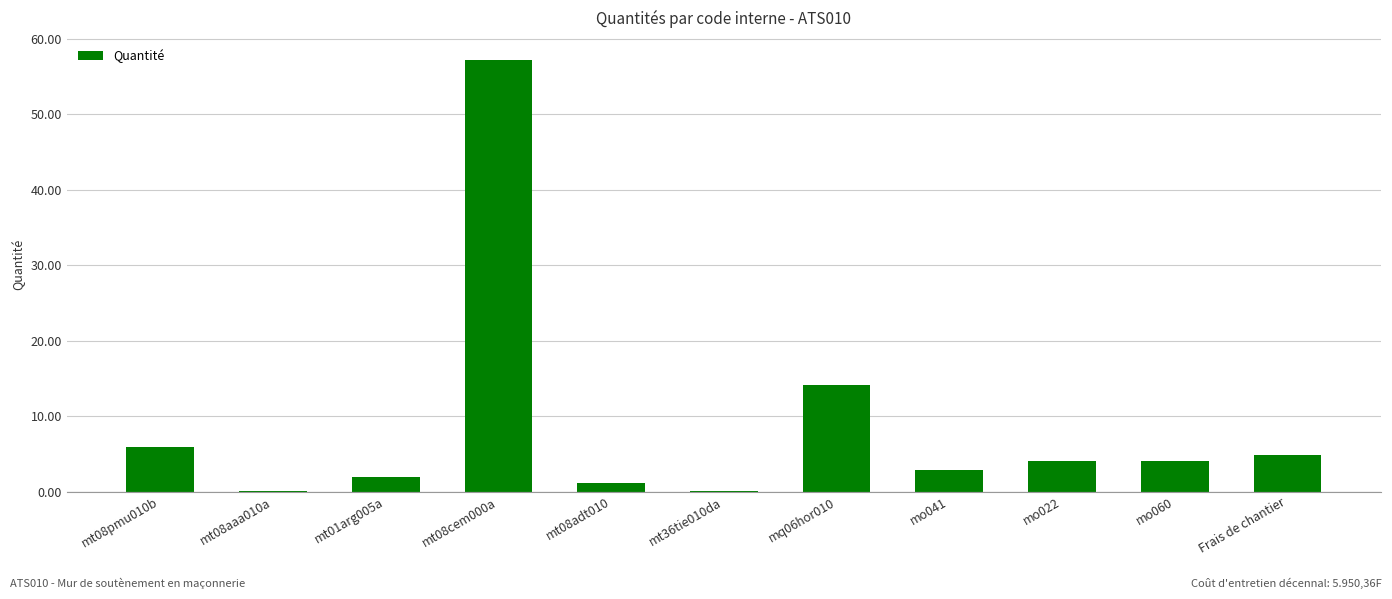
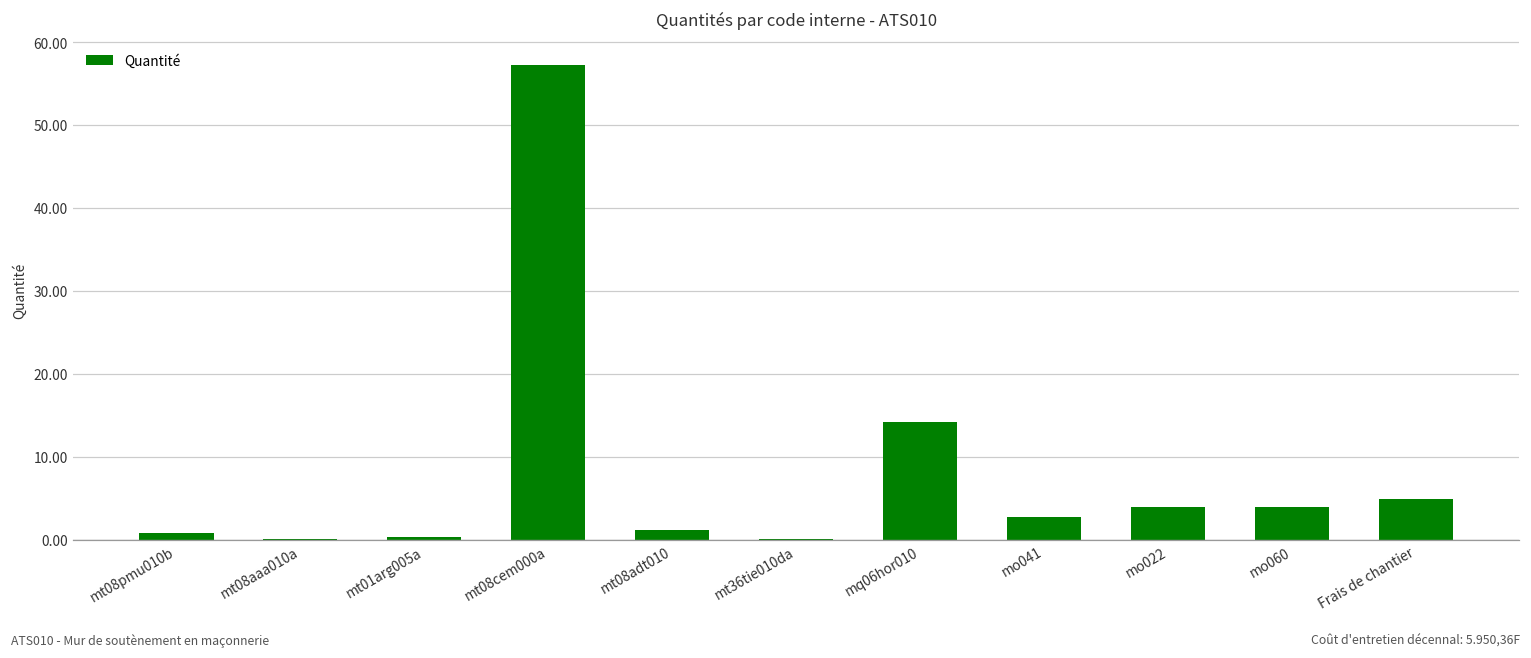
mt08pmu010b: 6 -> 1
mt01arg005a: 2 -> 0
